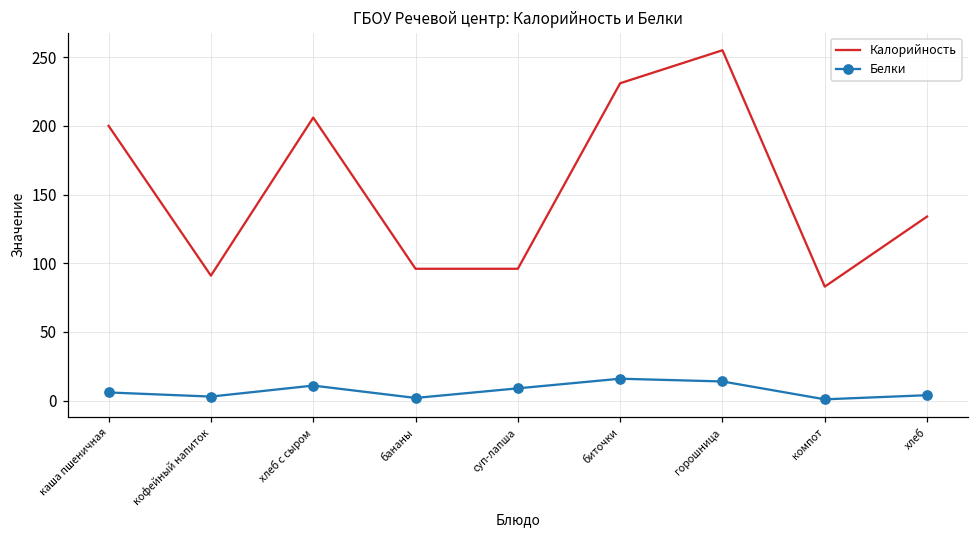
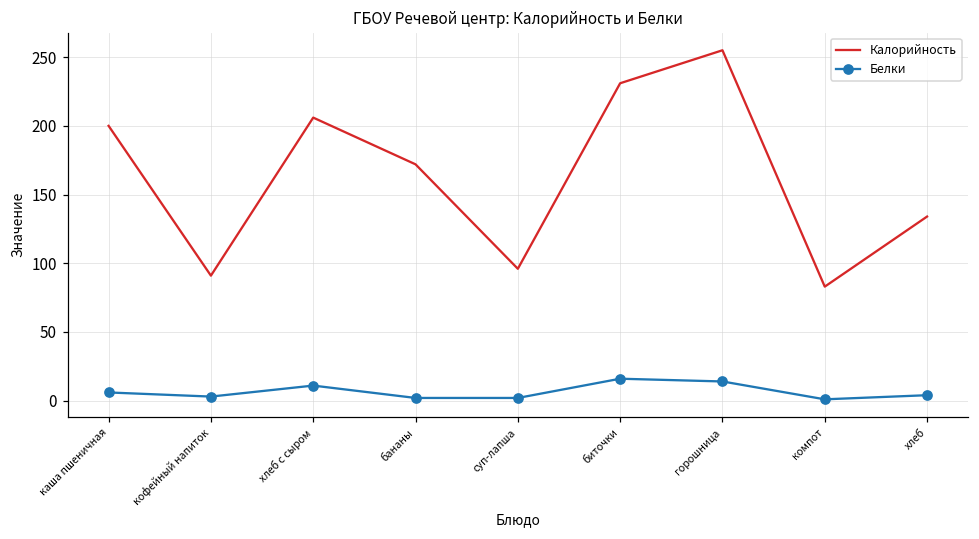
Калорийность, бананы: 96 -> 172
Белки, суп-лапша: 9 -> 2
